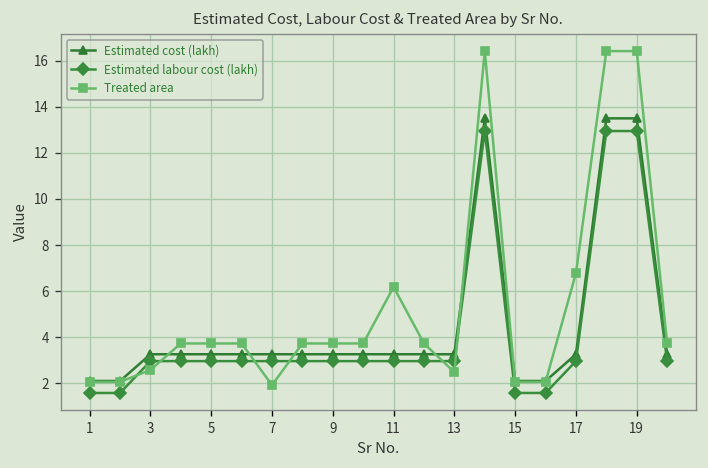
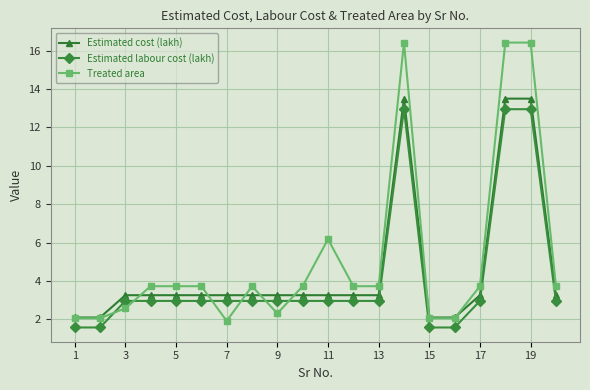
Treated area, 9: 3.7 -> 2.3
Treated area, 13: 2.5 -> 3.7
Treated area, 17: 6.8 -> 3.7
